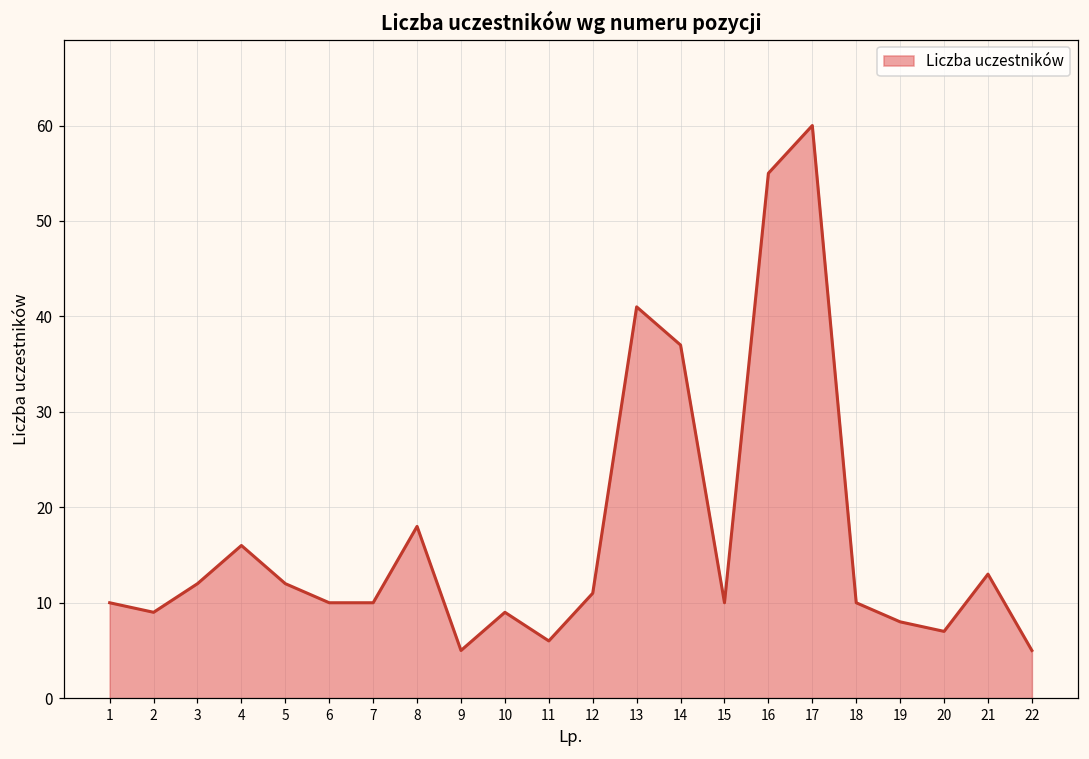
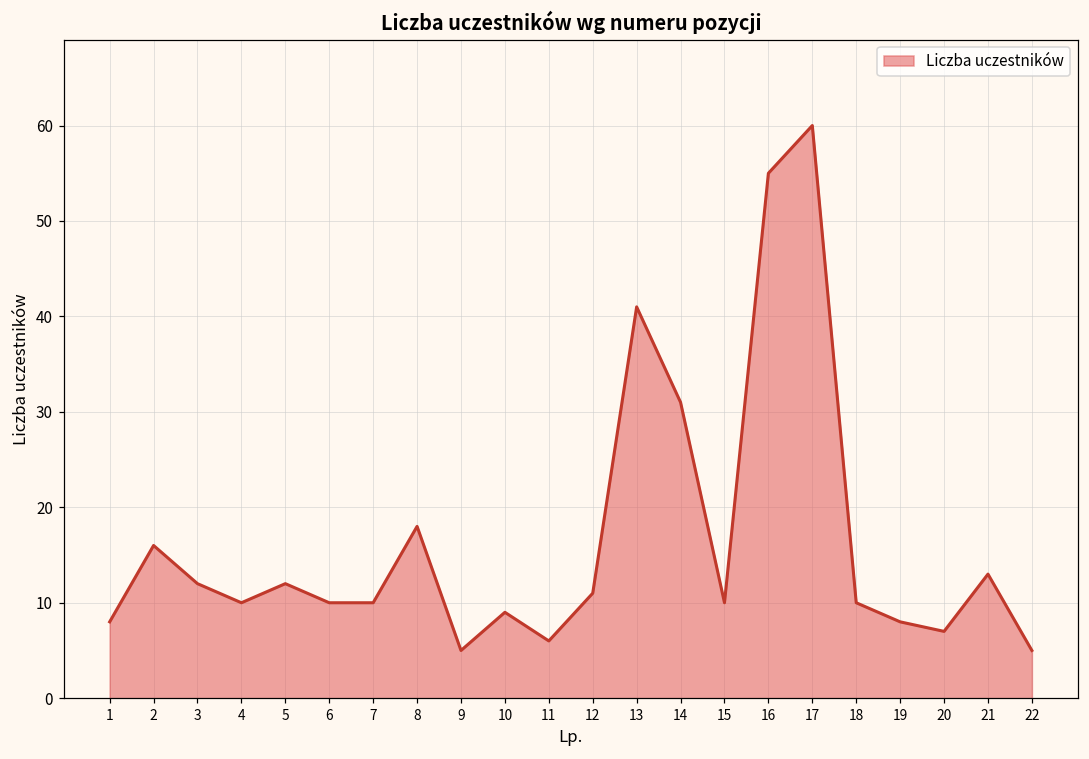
1: 10 -> 8
2: 9 -> 16
4: 16 -> 10
14: 37 -> 31
